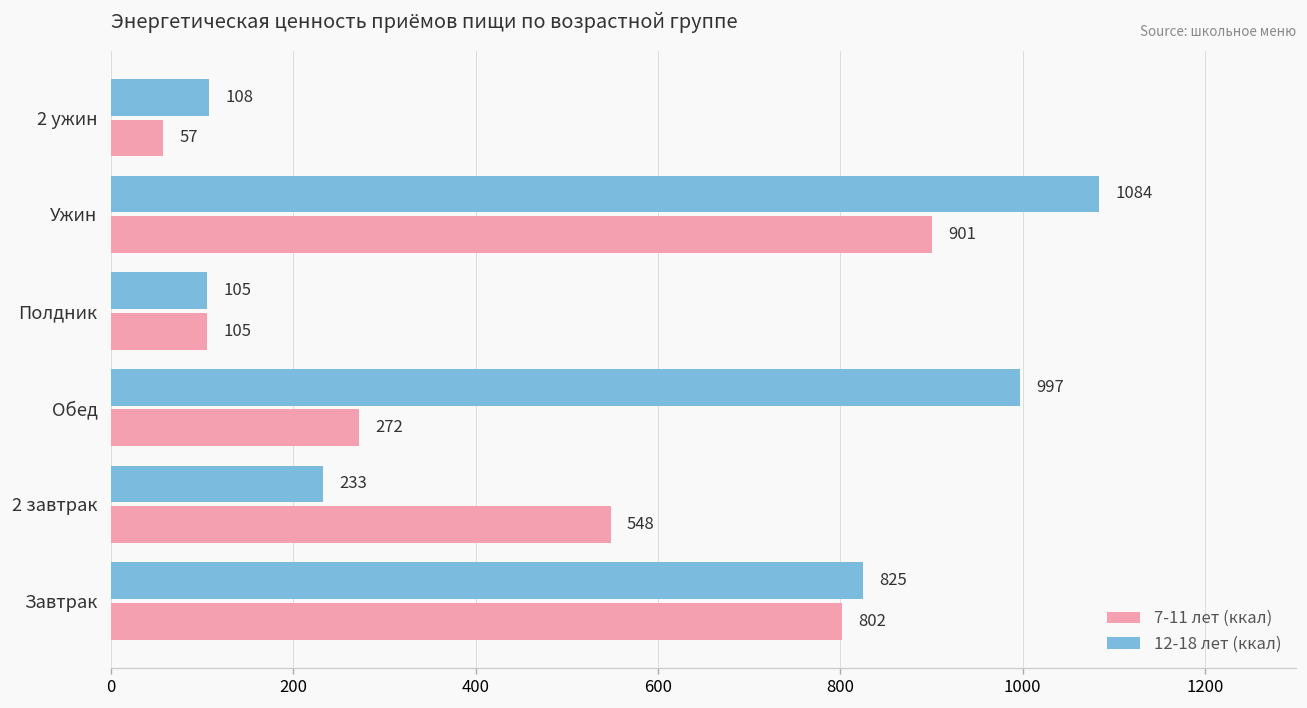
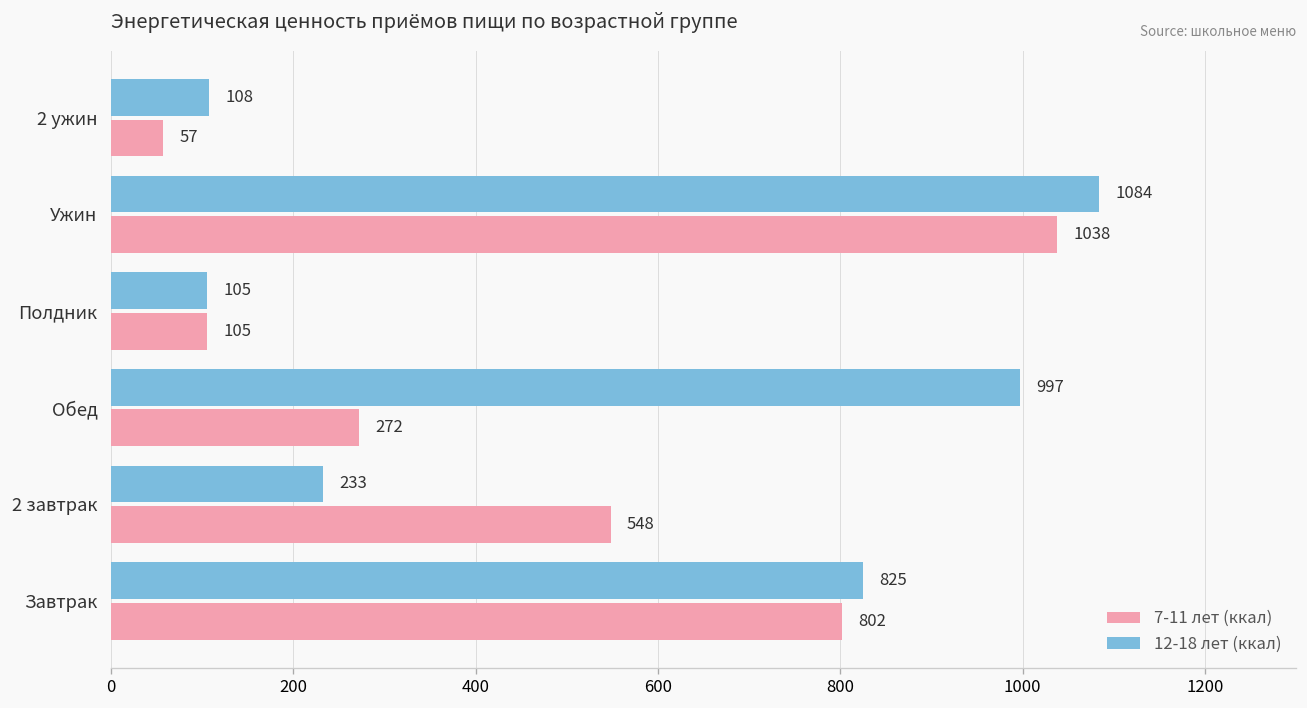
7-11 лет (ккал), Ужин: 901 -> 1038
